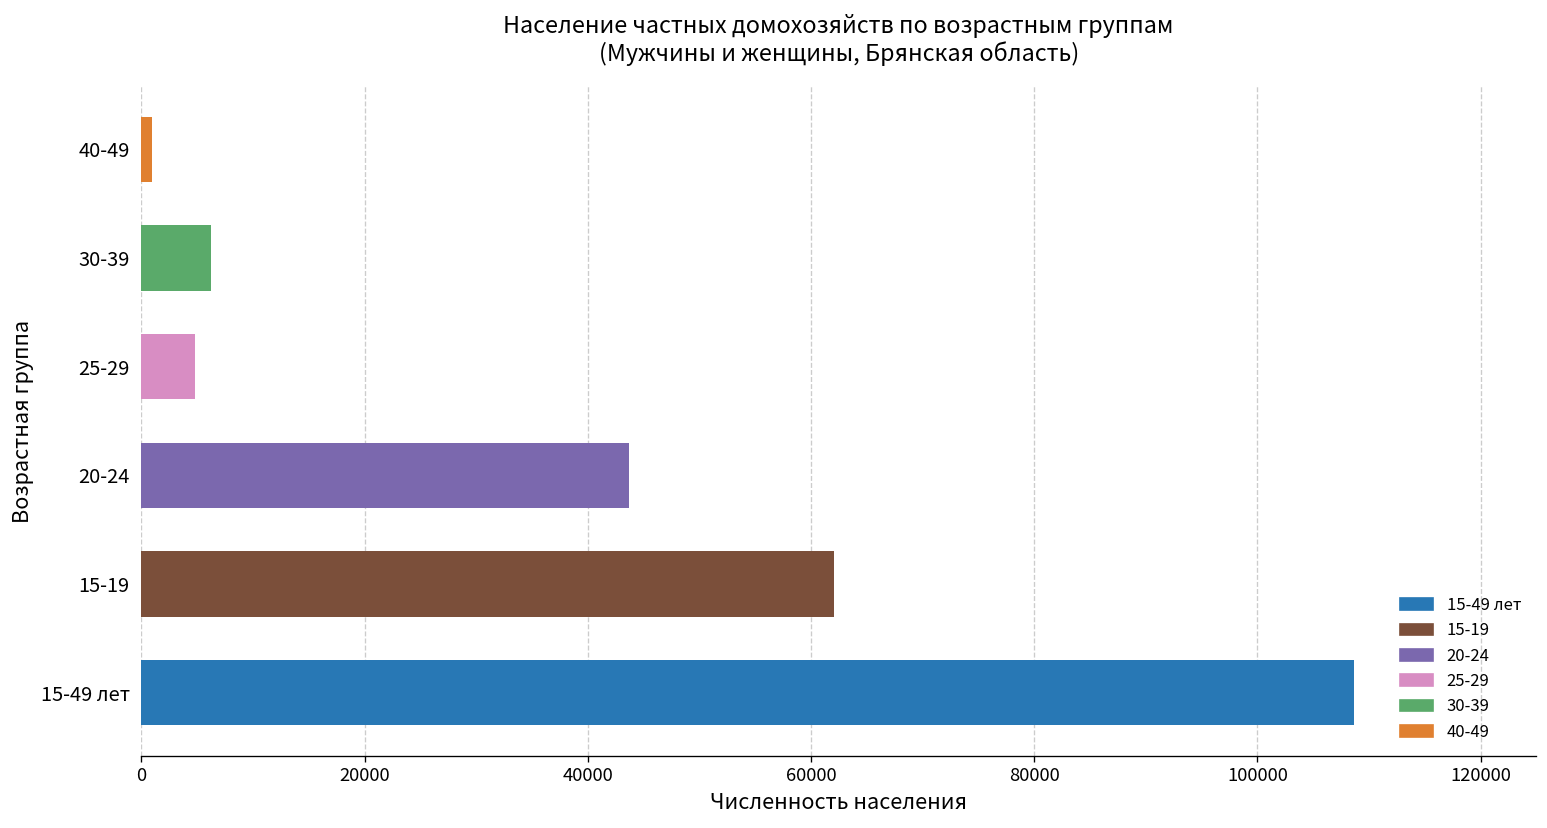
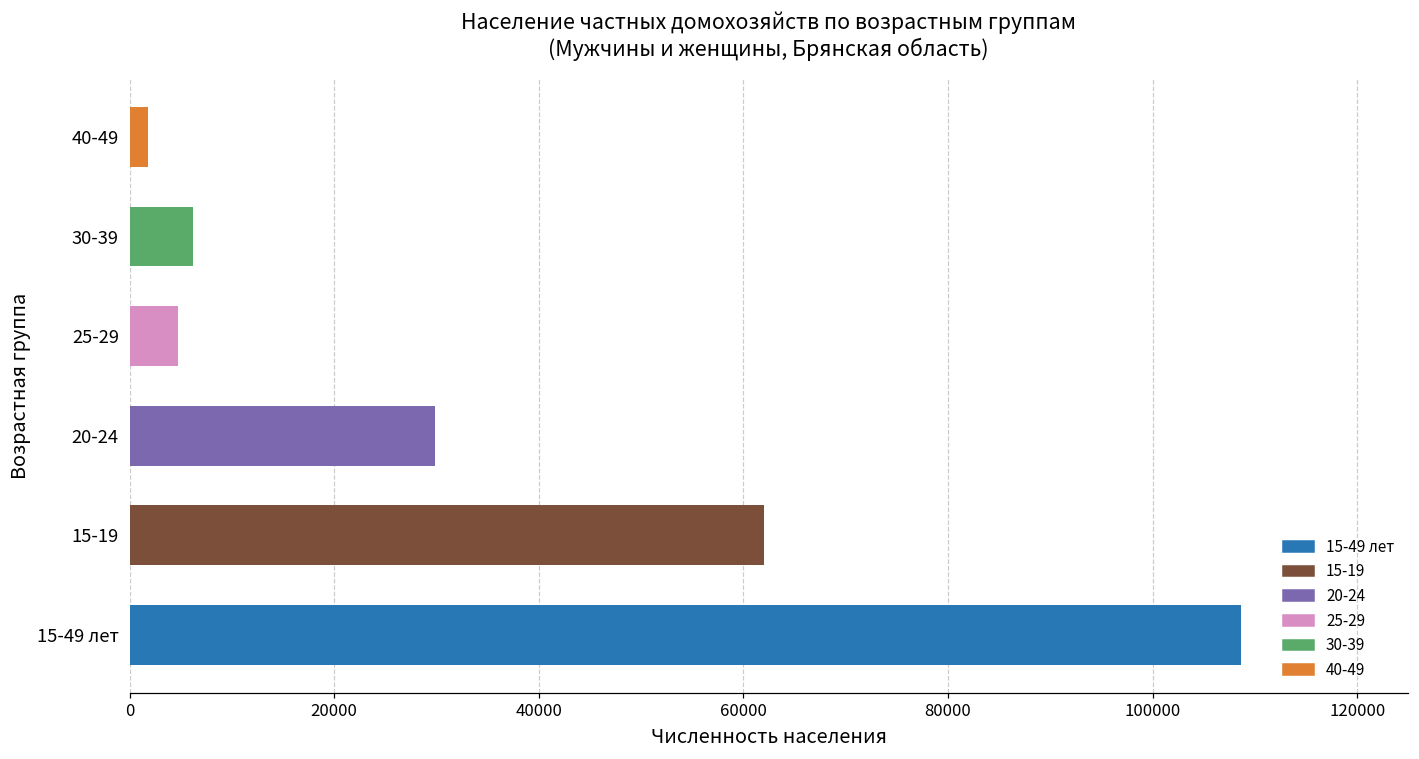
40-49: 1000 -> 2000
20-24: 44000 -> 30000
